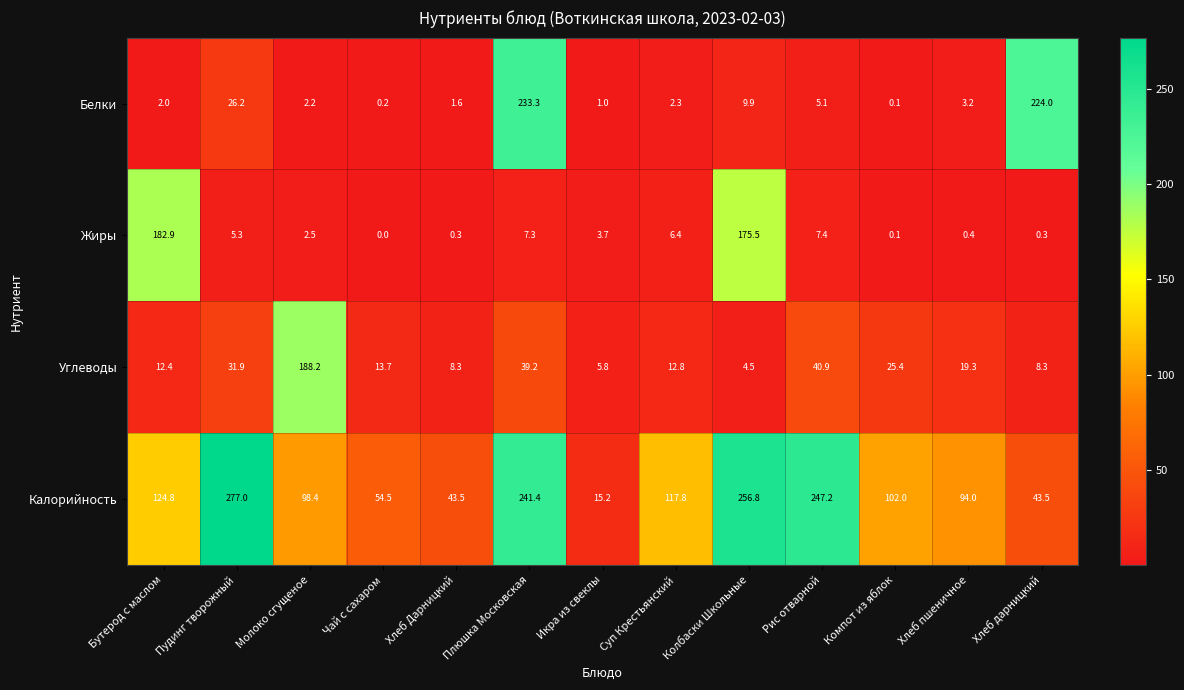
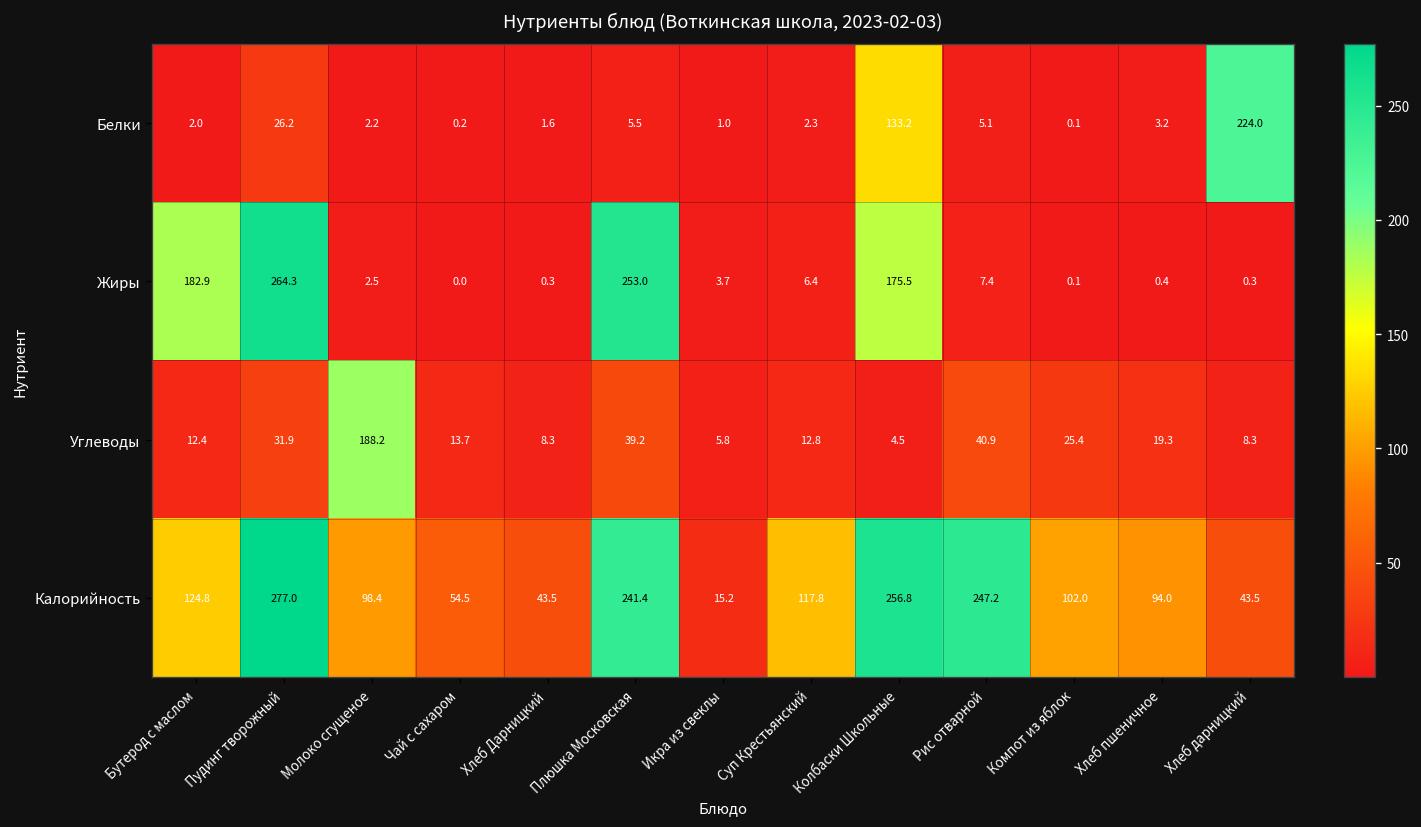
Белки, Плюшка Московская: 233.3 -> 5.5
Белки, Колбаски Школьные: 9.9 -> 133.2
Жиры, Пудинг творожный: 5.3 -> 264.3
Жиры, Плюшка Московская: 7.3 -> 253.0
